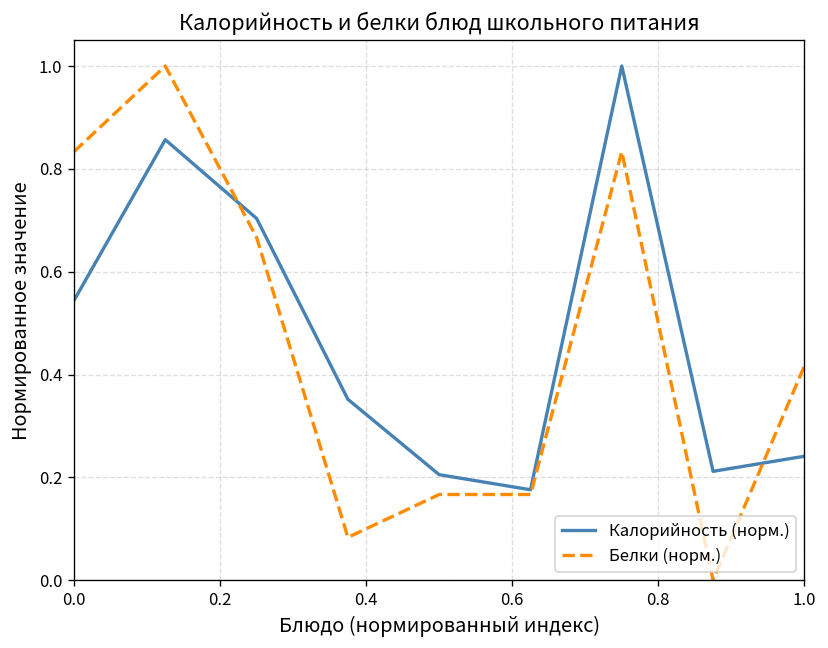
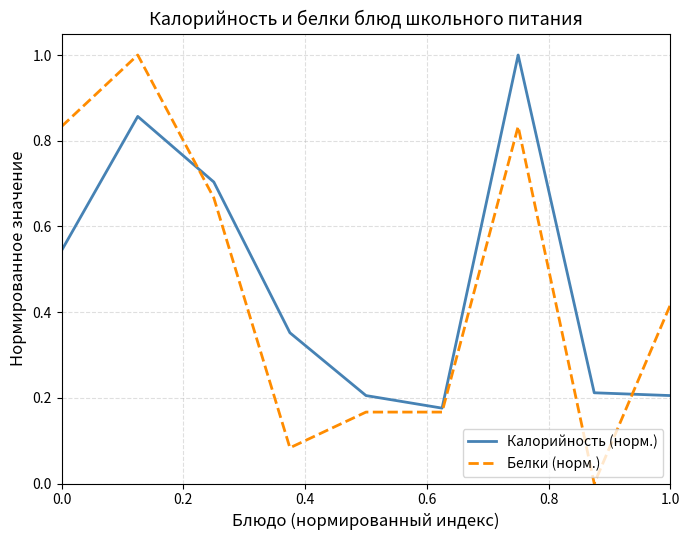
Калорийность (норм.), 1.0: 0.24 -> 0.21
